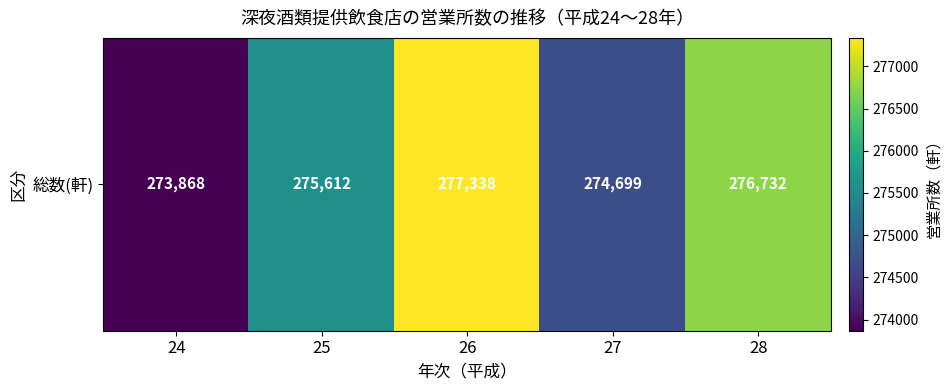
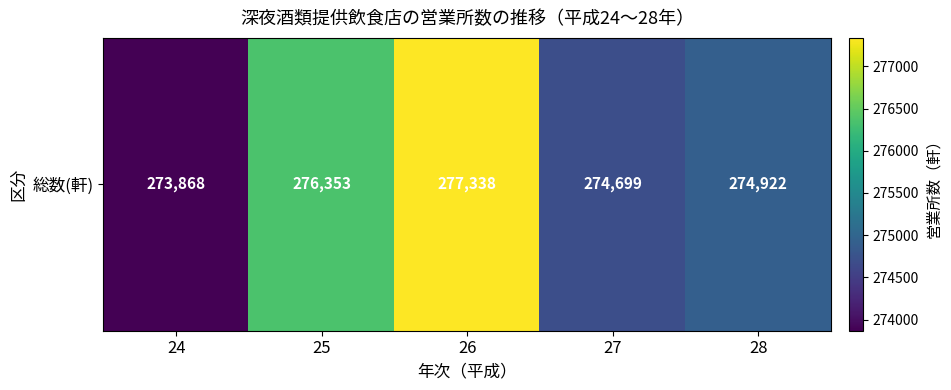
総数(軒), 25: 275,612 -> 276,353
総数(軒), 28: 276,732 -> 274,922
